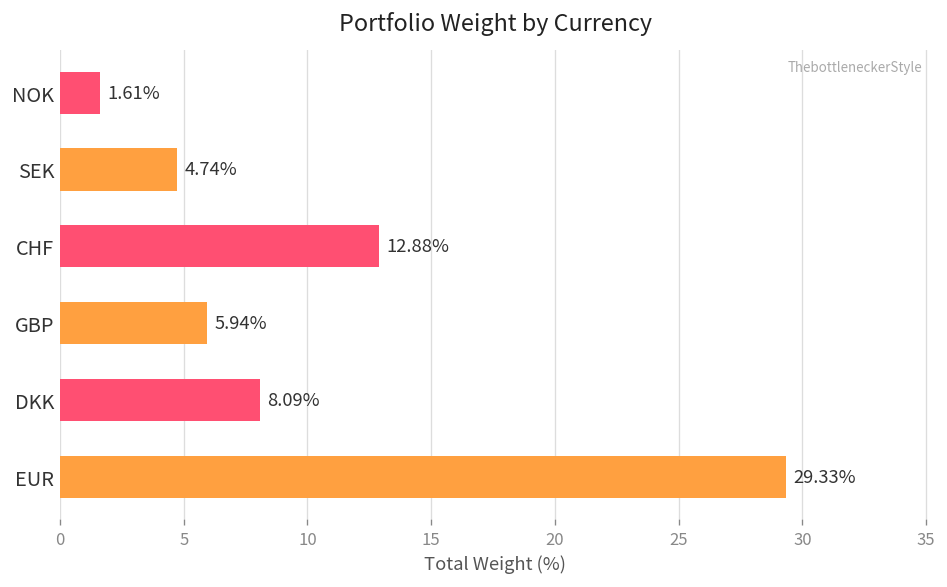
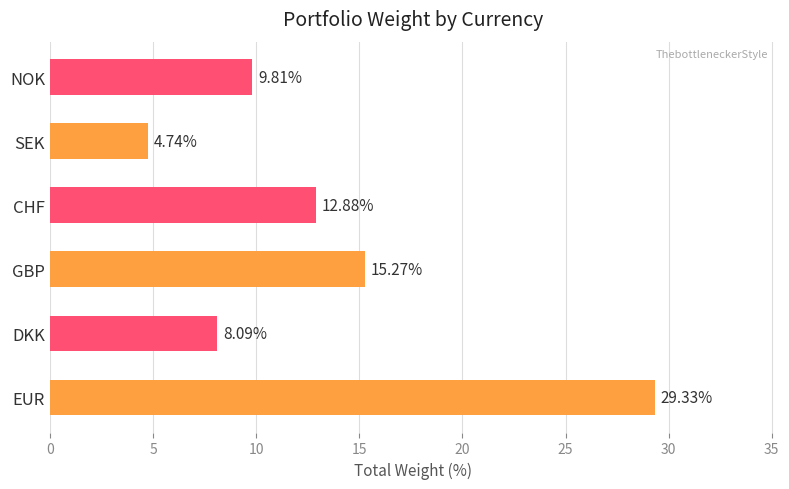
NOK: 1.61% -> 9.81%
GBP: 5.94% -> 15.27%
